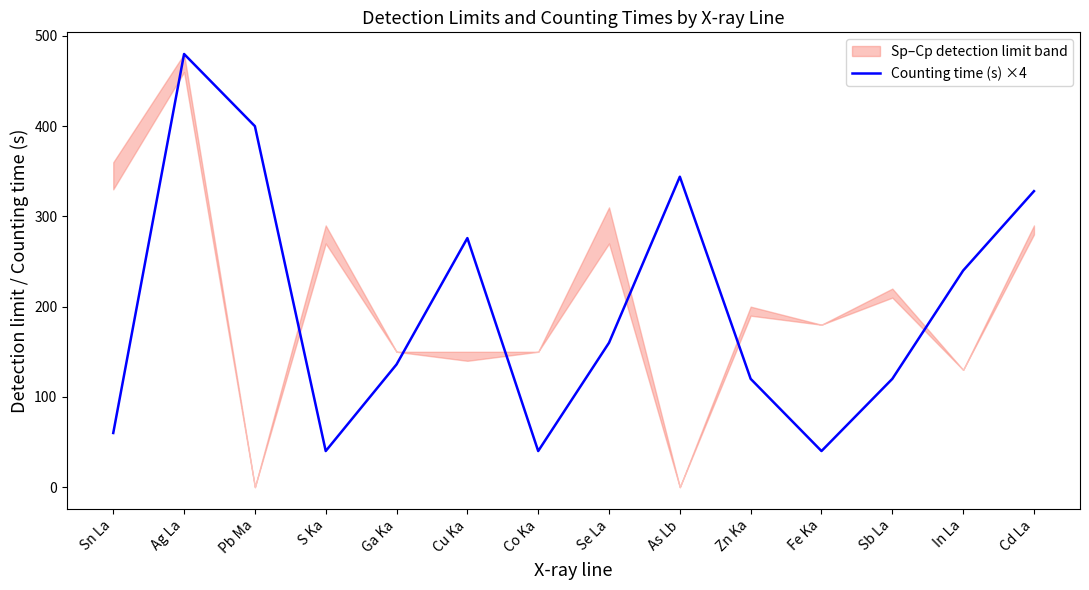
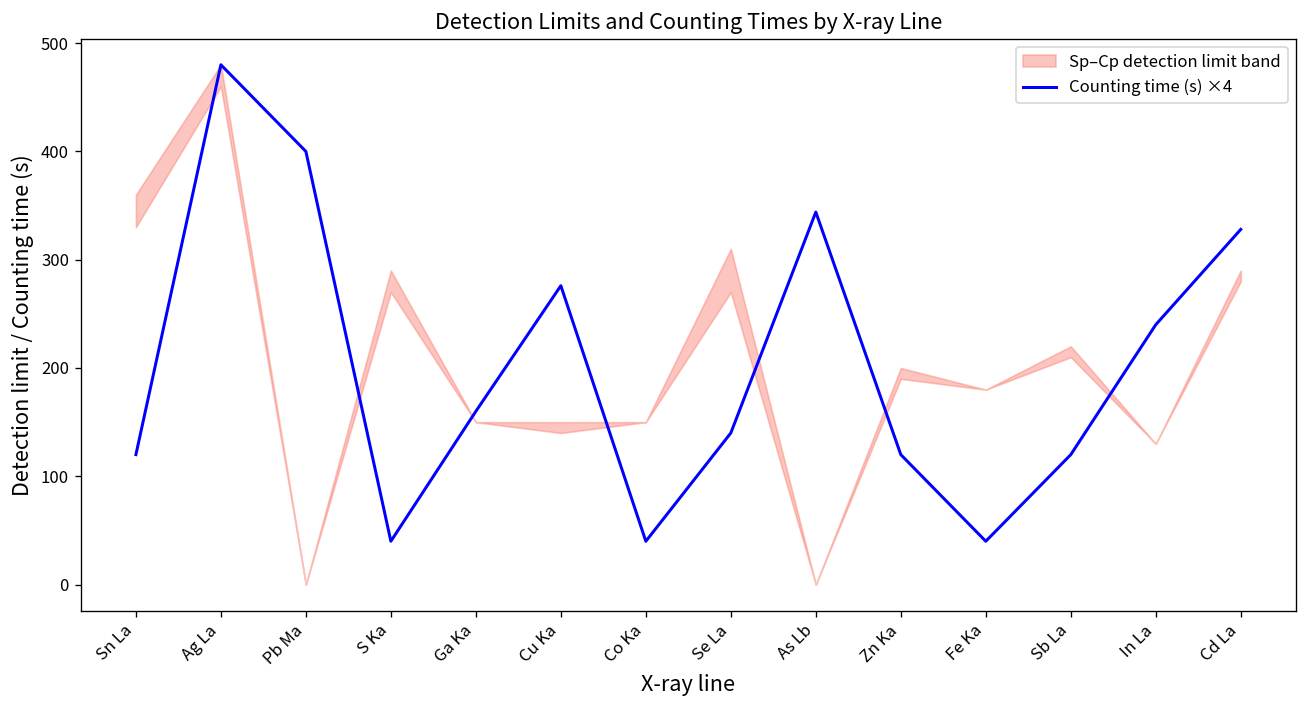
Counting time (s) ×4, Sn La: 60 -> 120
Counting time (s) ×4, Ga Ka: 140 -> 160
Counting time (s) ×4, Se La: 160 -> 140
